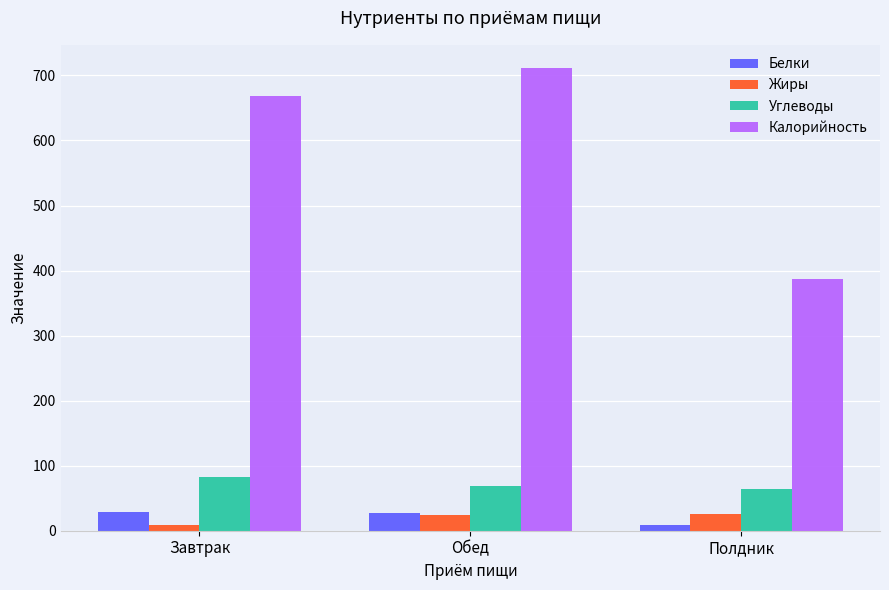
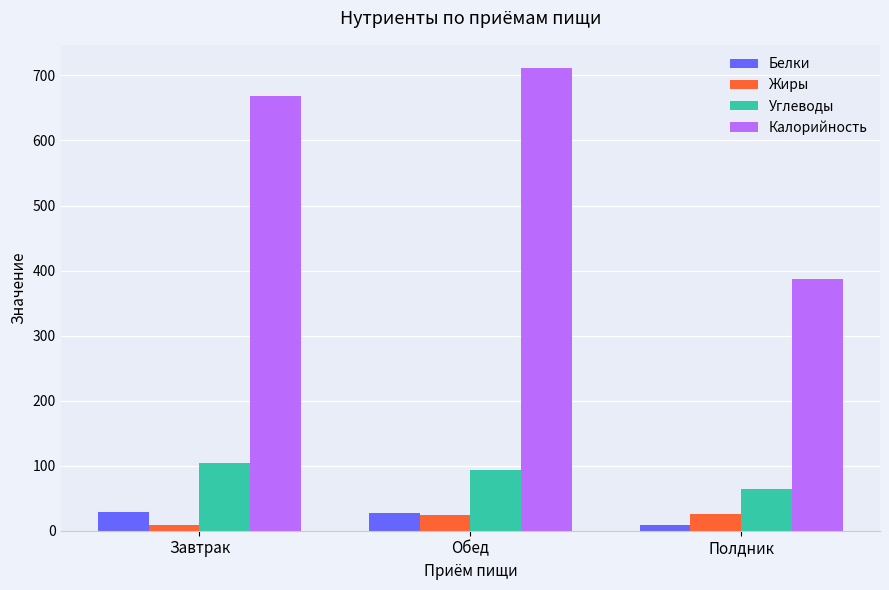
Углеводы, Завтрак: 80 -> 100
Углеводы, Обед: 70 -> 90
